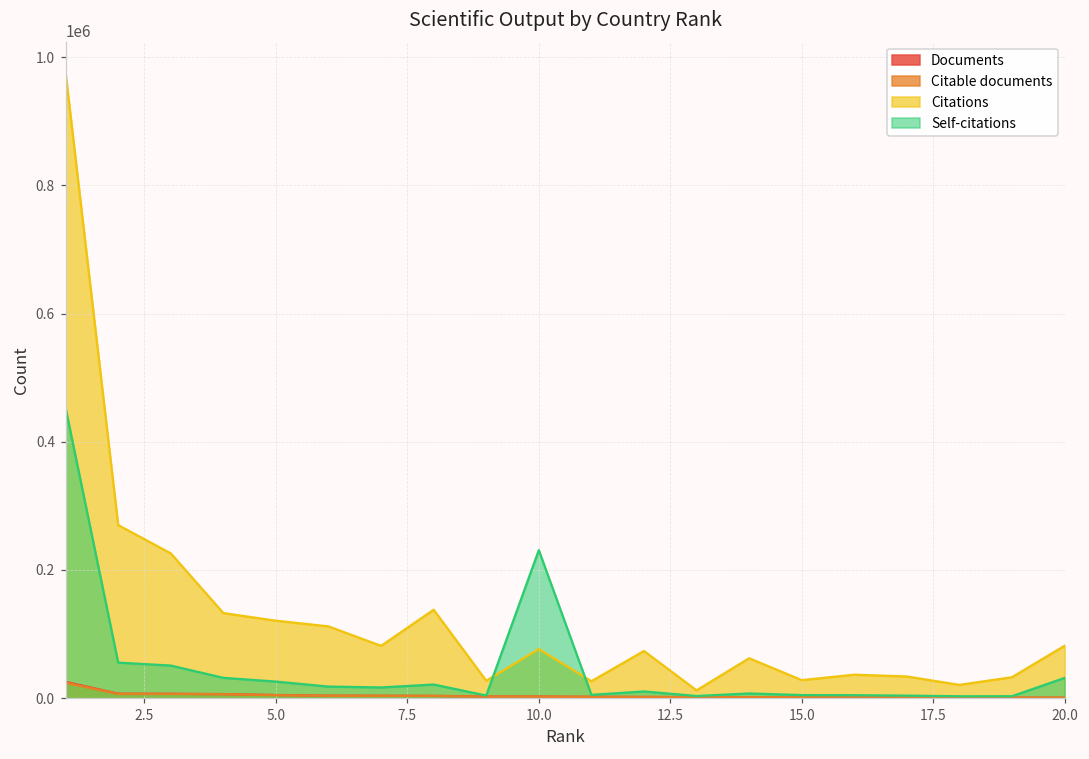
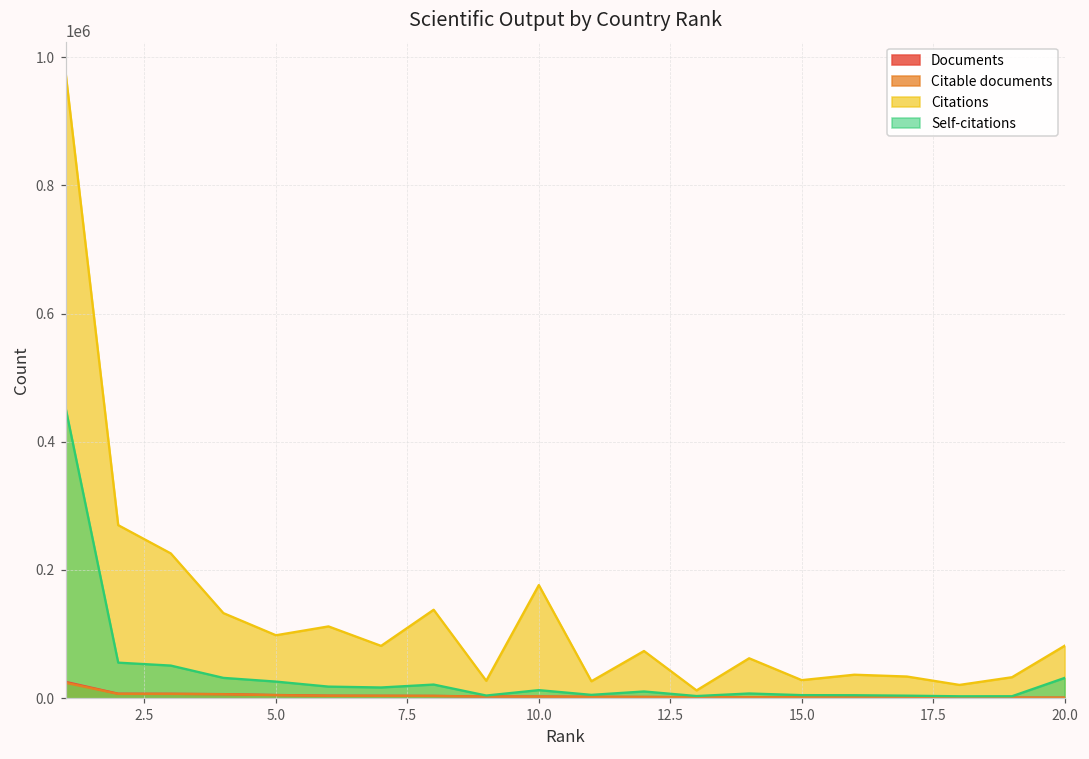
Citations, 5.0: 120000 -> 100000
Citations, 10.0: 80000 -> 180000
Self-citations, 10.0: 230000 -> 10000
